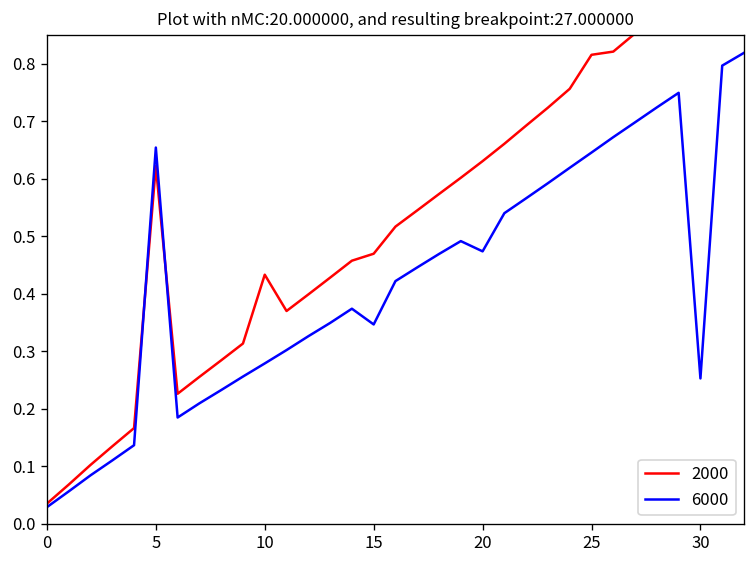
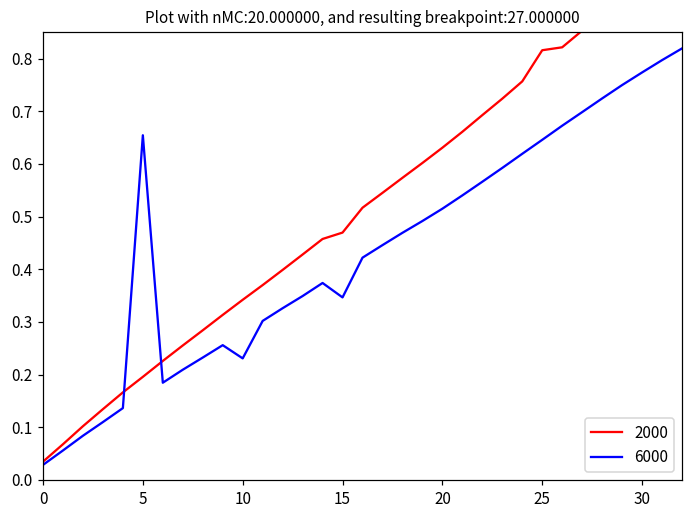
2000, 5: 0.62 -> 0.20
2000, 10: 0.43 -> 0.34
6000, 10: 0.28 -> 0.23
6000, 20: 0.47 -> 0.51
6000, 30: 0.25 -> 0.77
